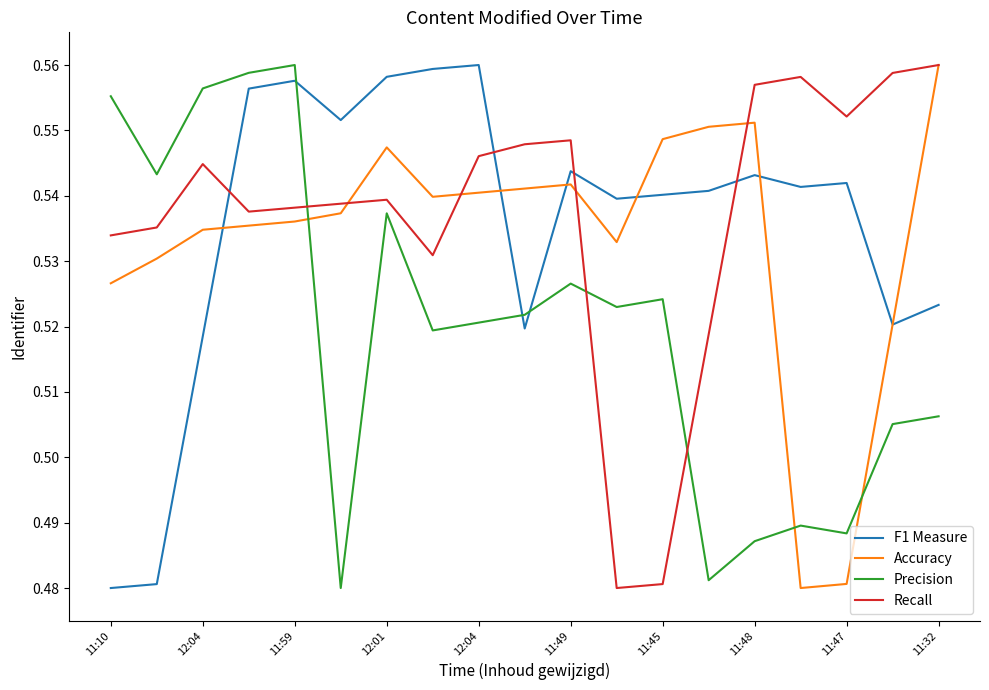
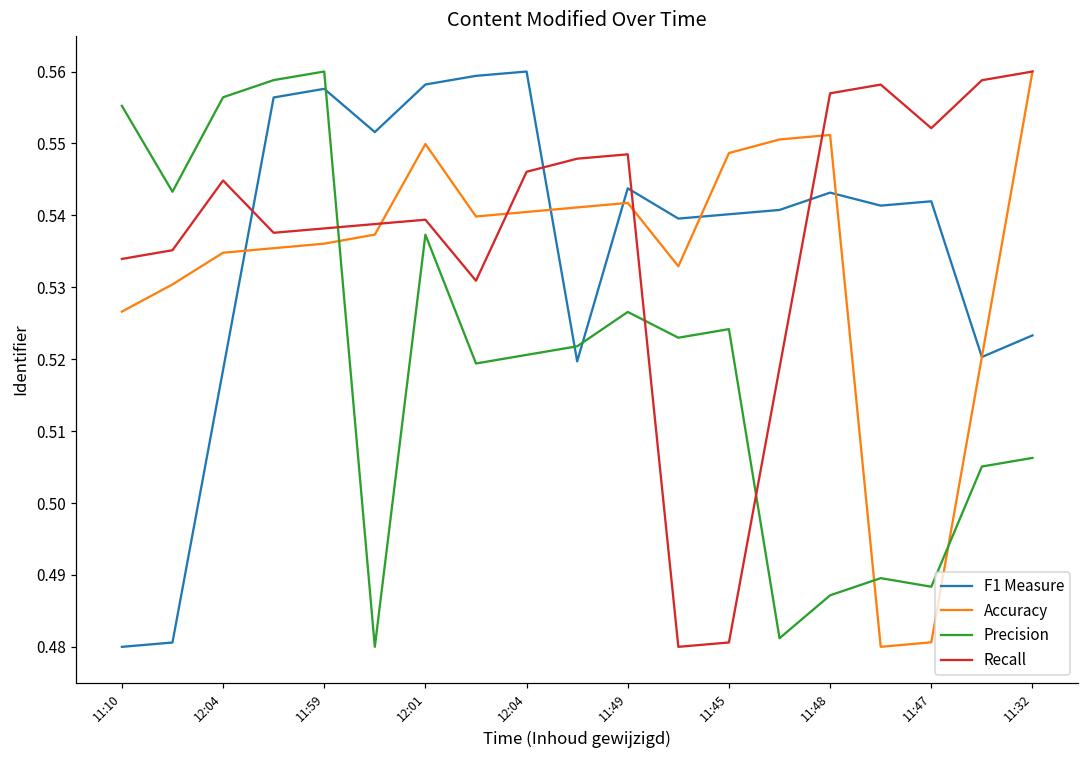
Accuracy, 12:01: 0.547 -> 0.550
